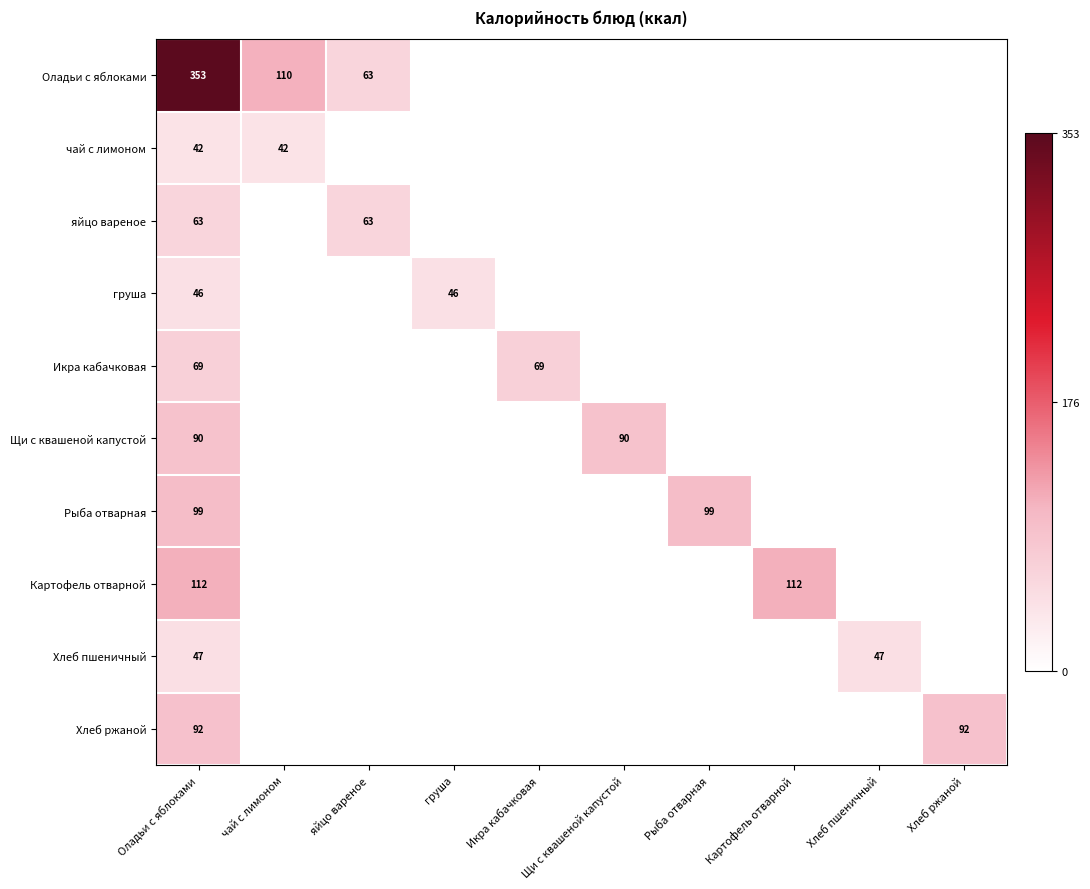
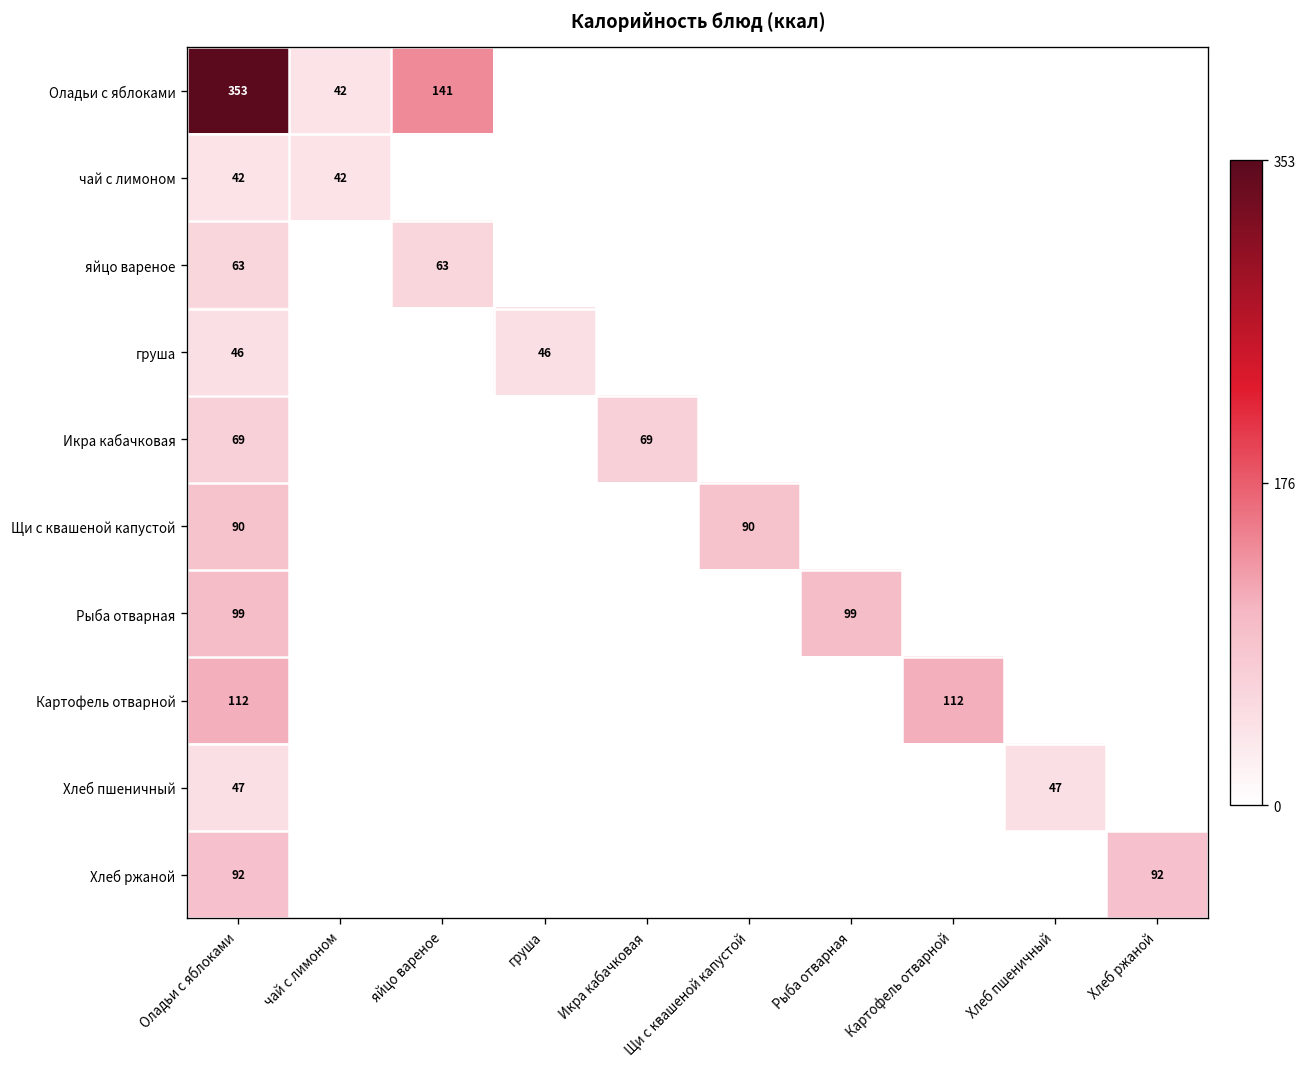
Оладьи с яблоками, чай с лимоном: 110 -> 42
Оладьи с яблоками, яйцо вареное: 63 -> 141
